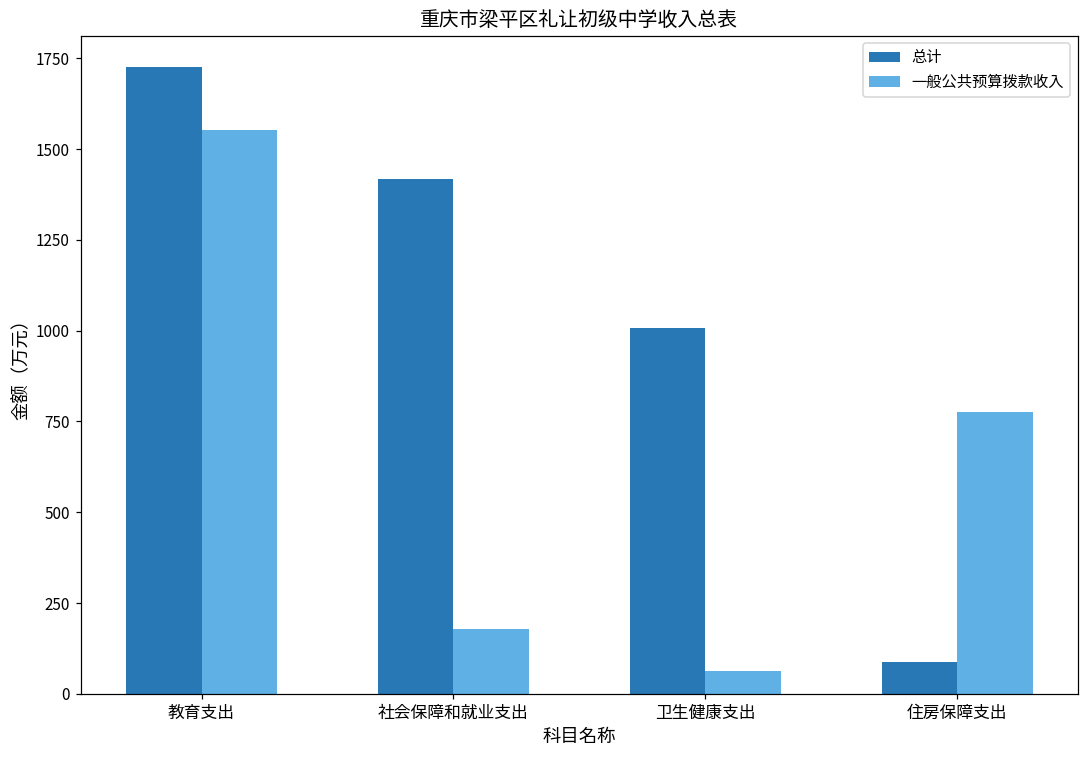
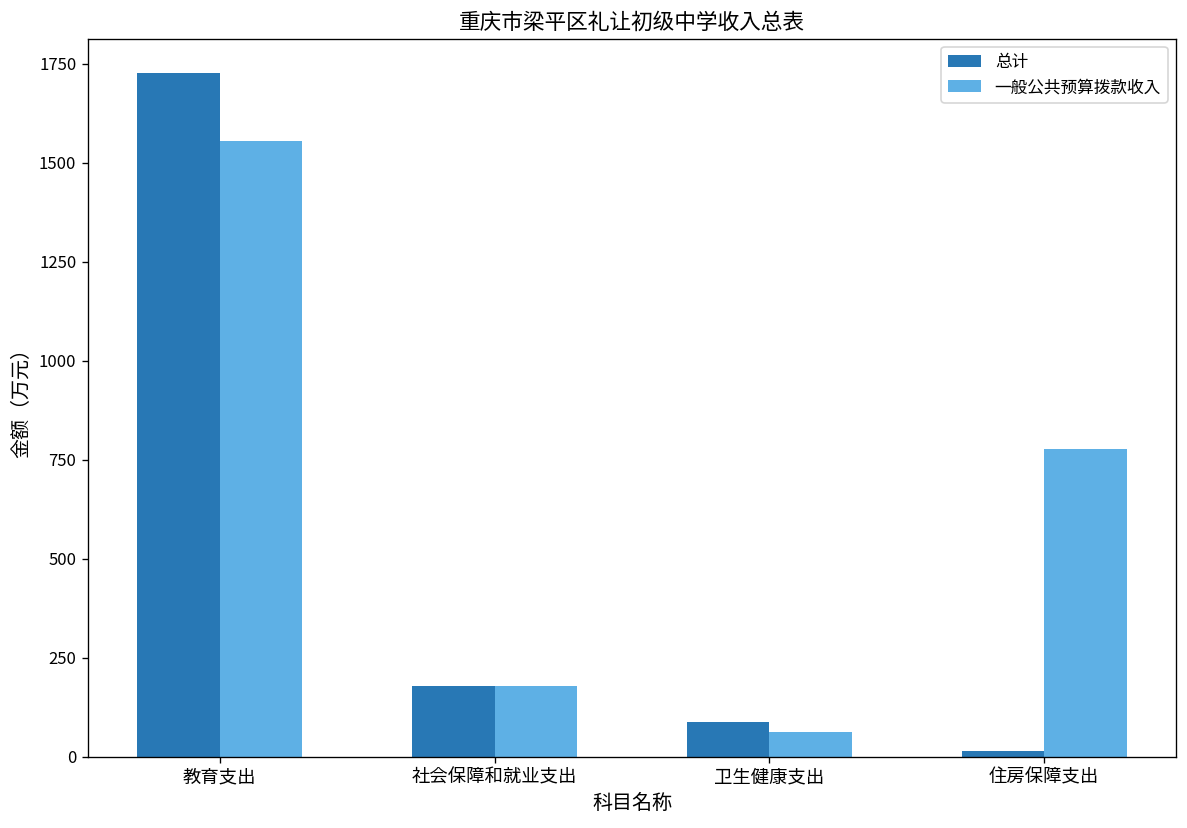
总计, 社会保障和就业支出: 1420 -> 180
总计, 卫生健康支出: 1010 -> 90
总计, 住房保障支出: 90 -> 20
